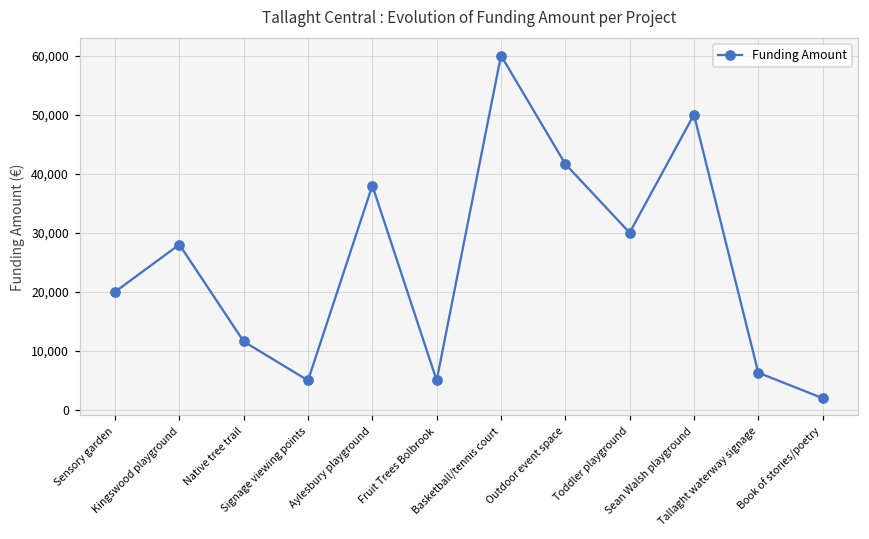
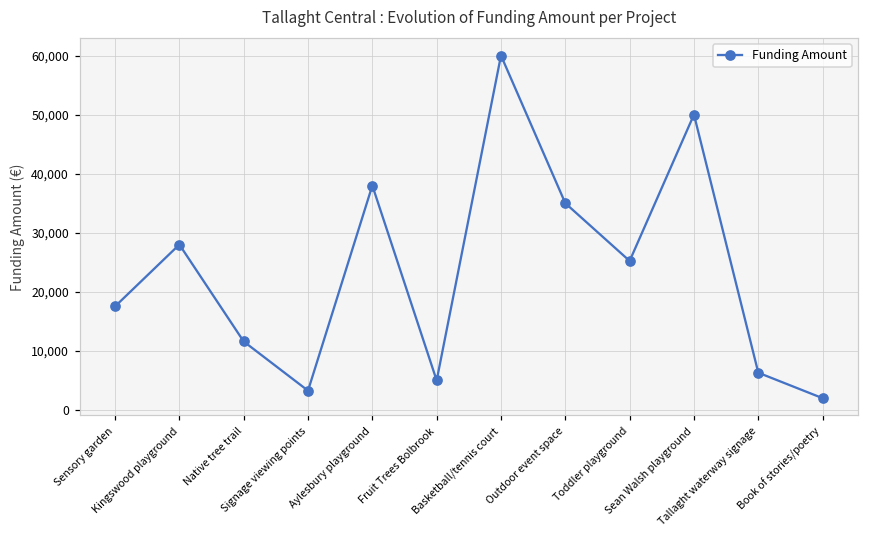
Sensory garden: 20,000 -> 18,000
Signage viewing points: 5,000 -> 3,000
Outdoor event space: 42,000 -> 35,000
Toddler playground: 30,000 -> 25,000
